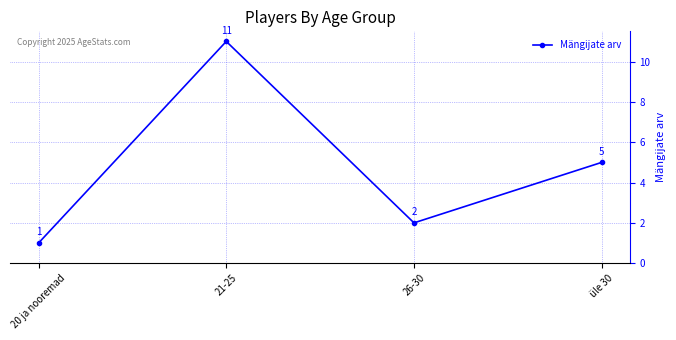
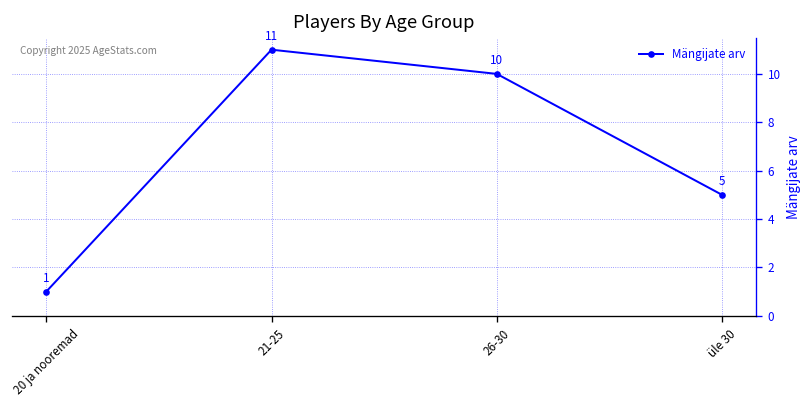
26-30: 2 -> 10
